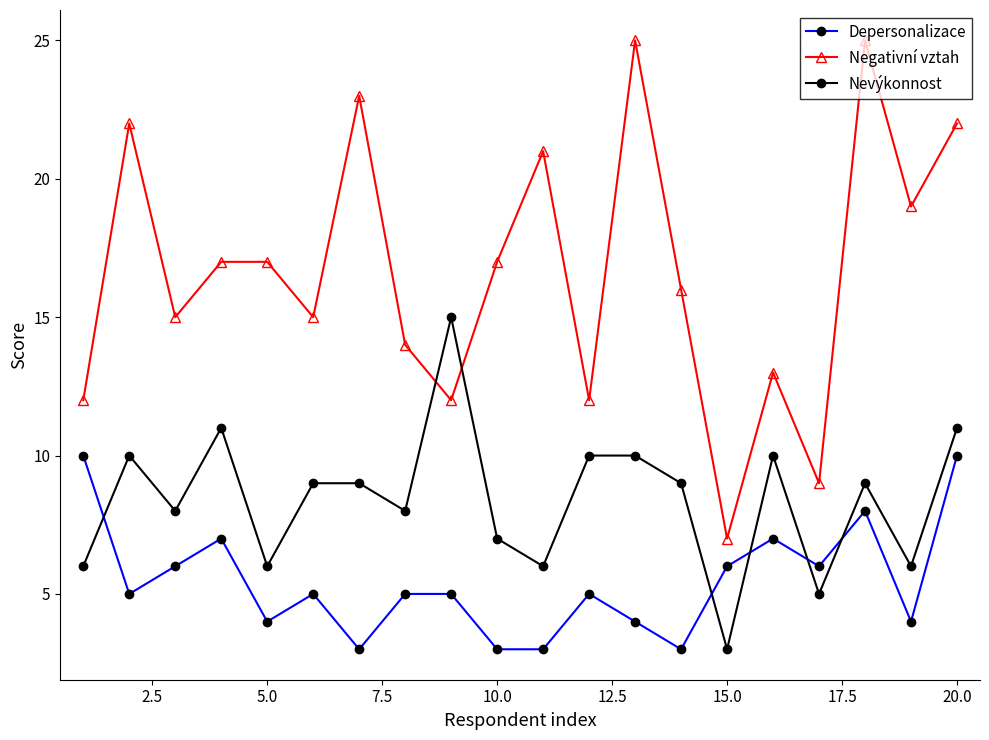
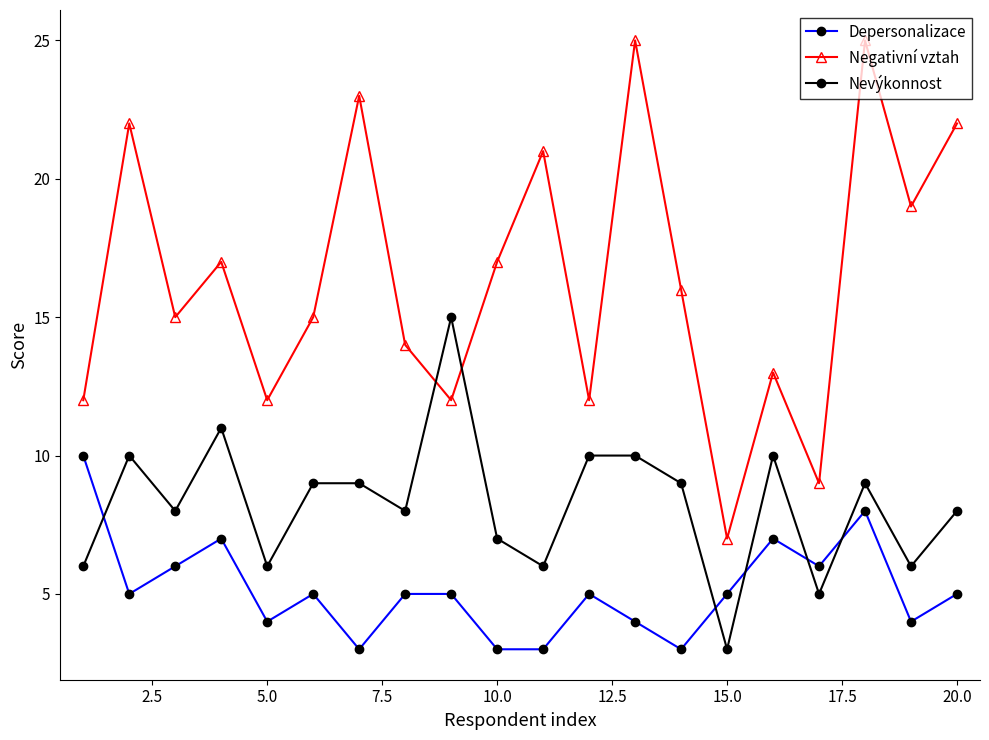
Negativní vztah, 5.0: 17 -> 12
Depersonalizace, 15.0: 6 -> 5
Depersonalizace, 20.0: 10 -> 5
Nevýkonnost, 20.0: 11 -> 8
